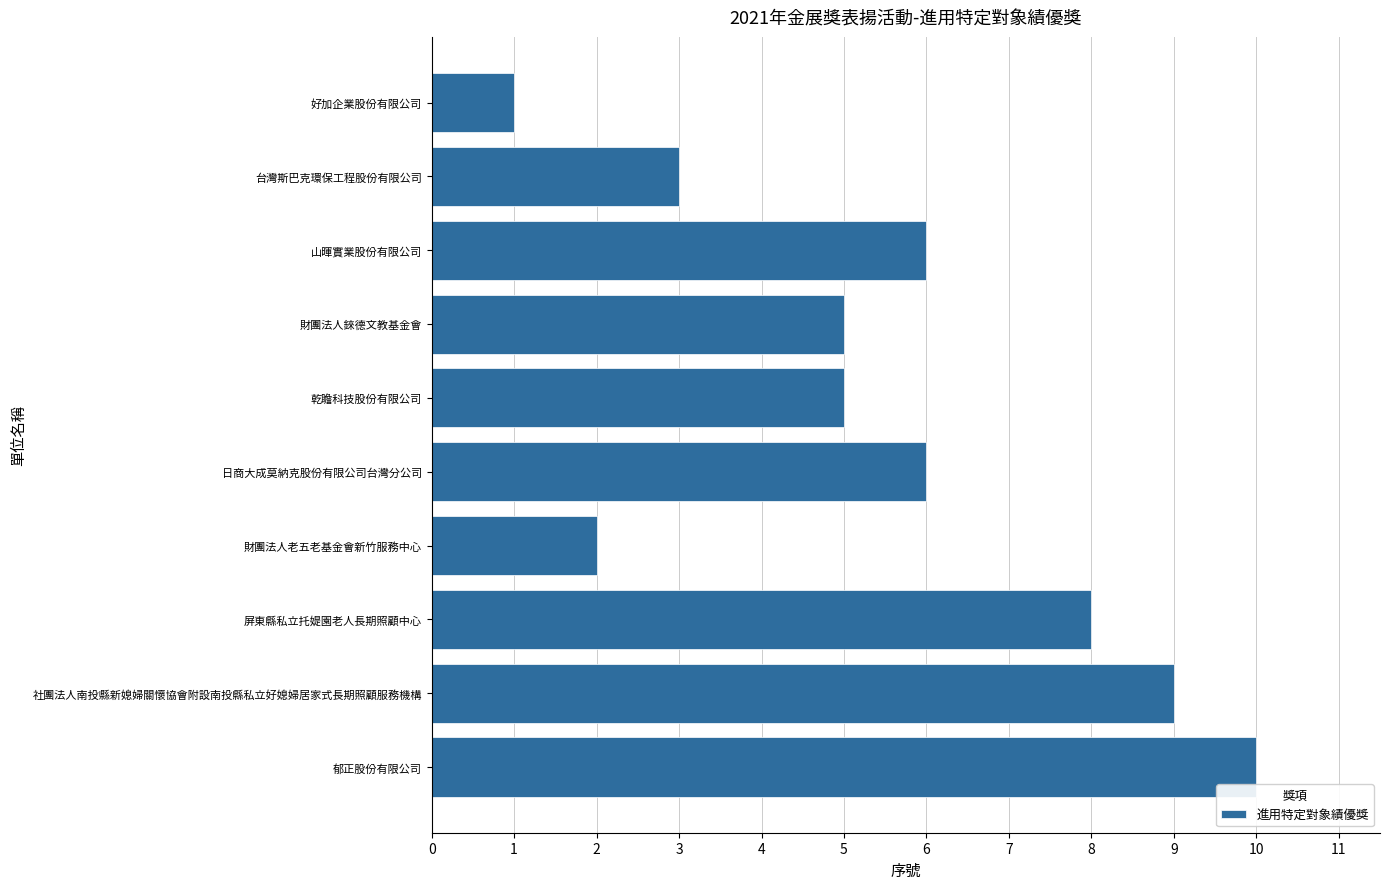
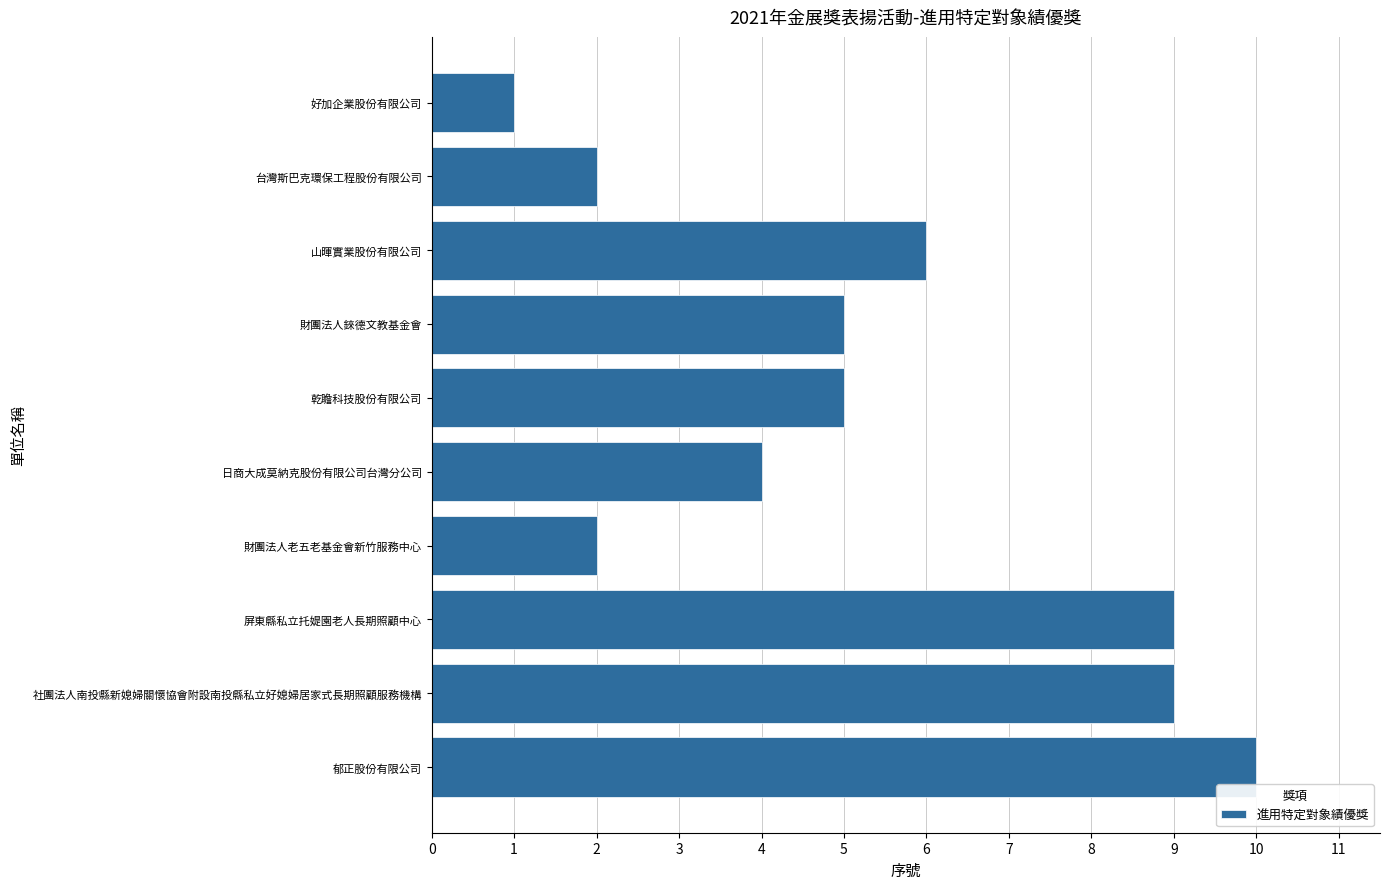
台灣斯巴克環保工程股份有限公司: 3 -> 2
日商大成莫納克股份有限公司台灣分公司: 6 -> 4
屏東縣私立托媞園老人長期照顧中心: 8 -> 9
